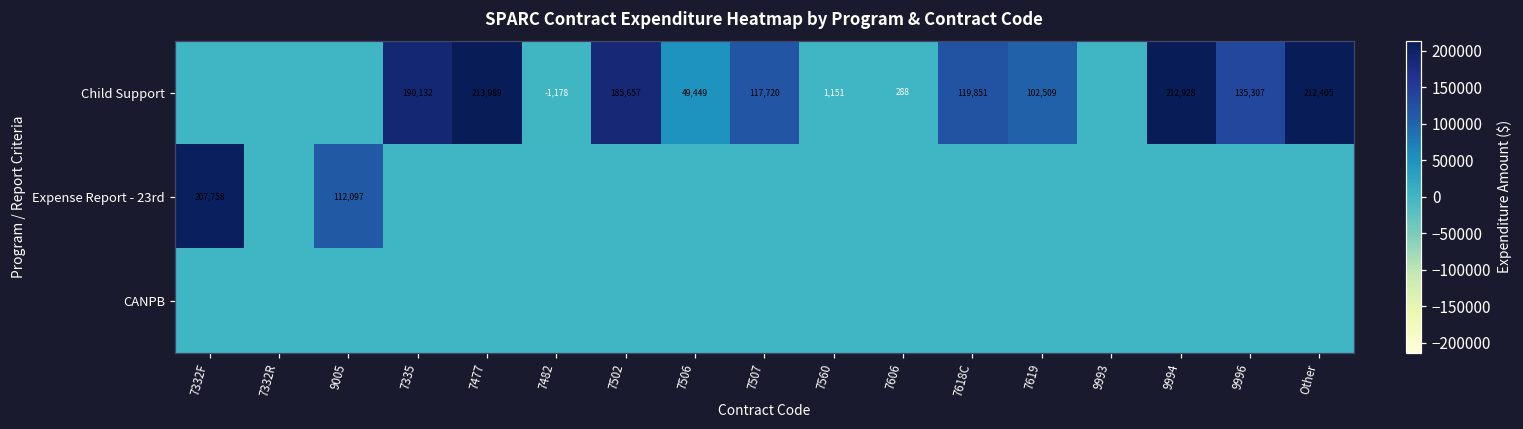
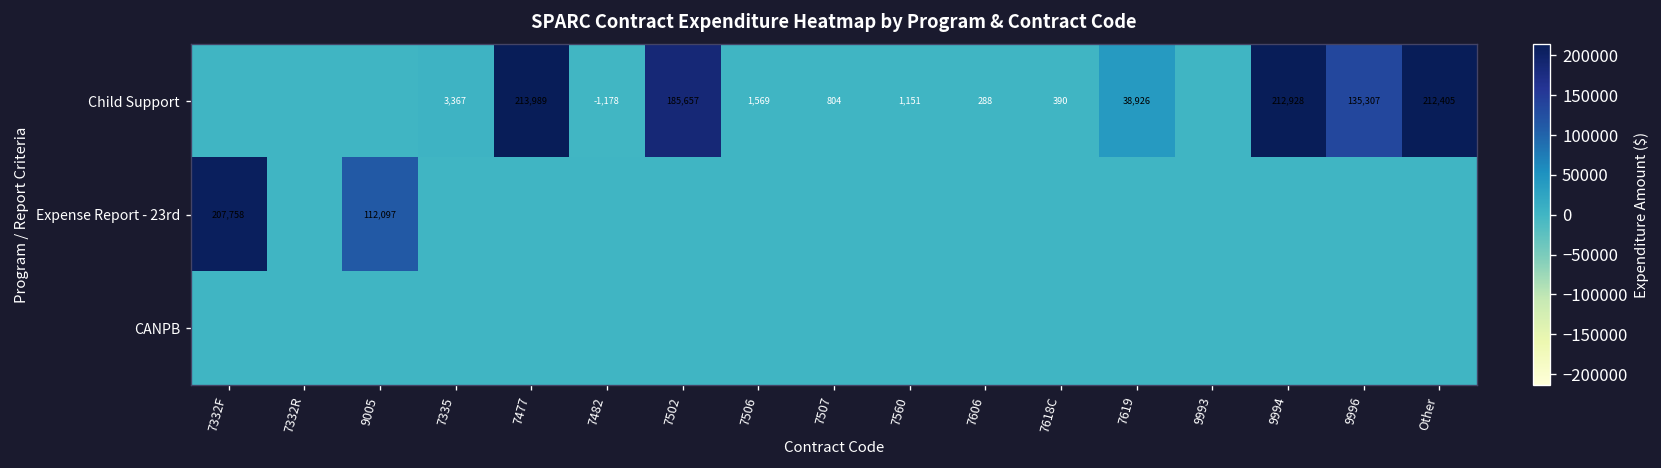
Child Support, 7335: 190,132 -> 3,367
Child Support, 7506: 49,449 -> 1,569
Child Support, 7507: 117,720 -> 804
Child Support, 7618C: 119,851 -> 390
Child Support, 7619: 102,509 -> 38,926
